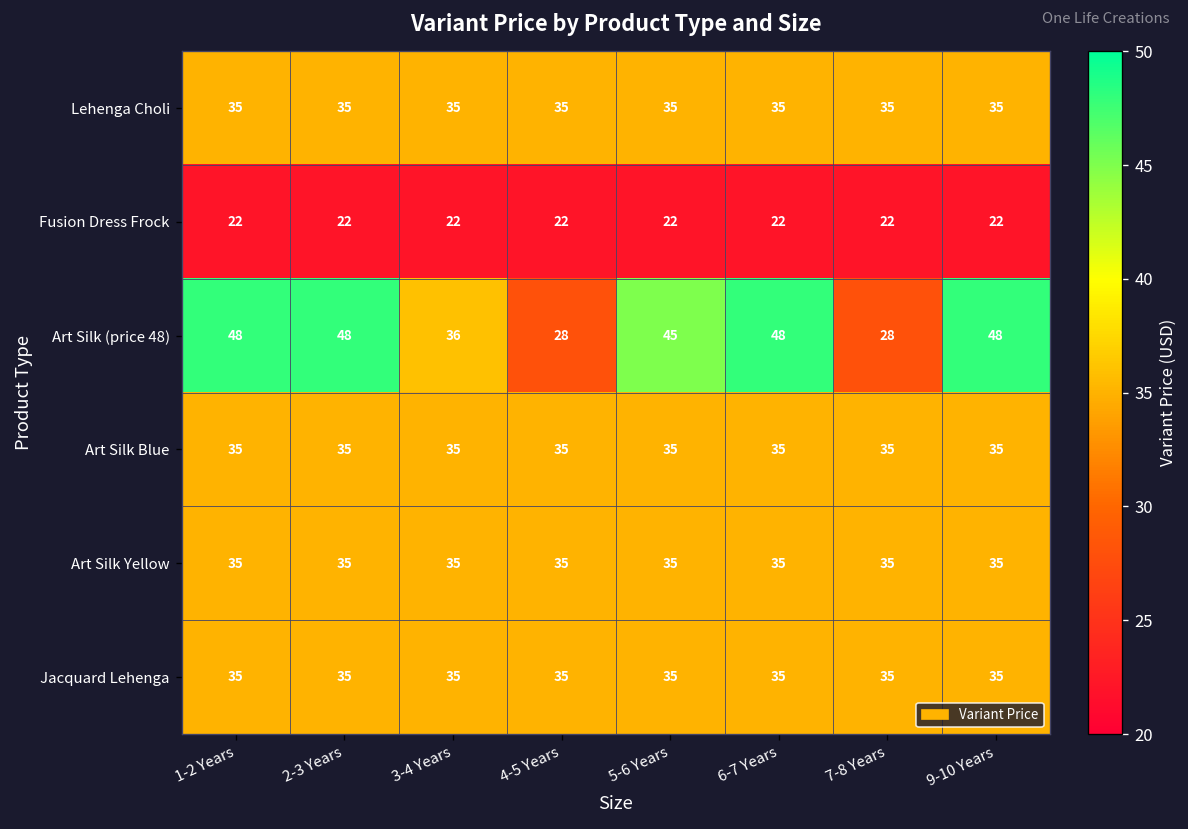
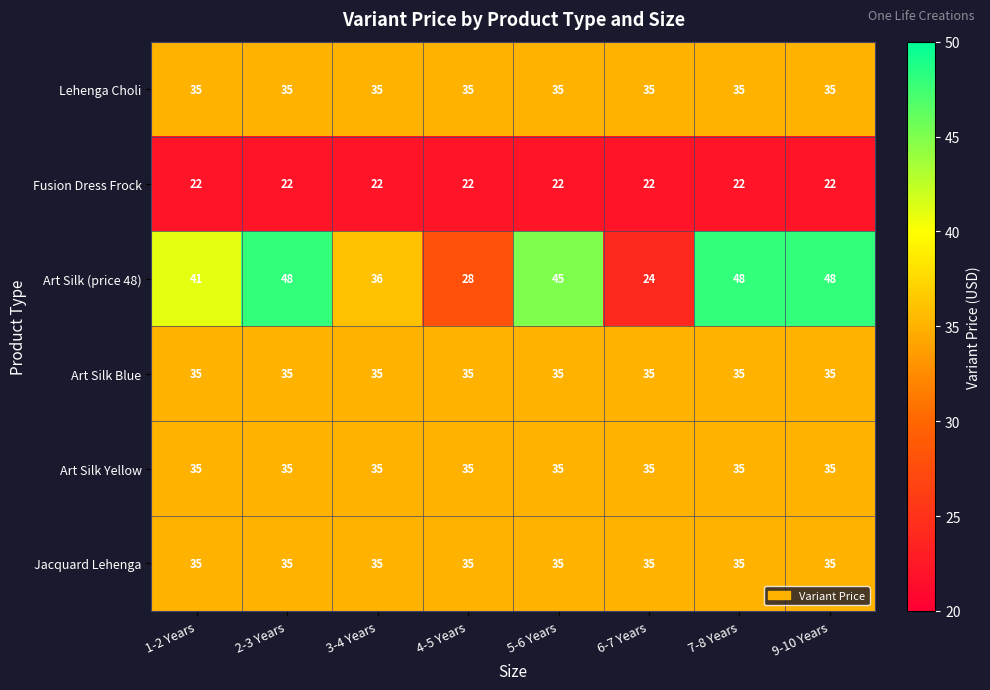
Art Silk (price 48), 1-2 Years: 48 -> 41
Art Silk (price 48), 6-7 Years: 48 -> 24
Art Silk (price 48), 7-8 Years: 28 -> 48
